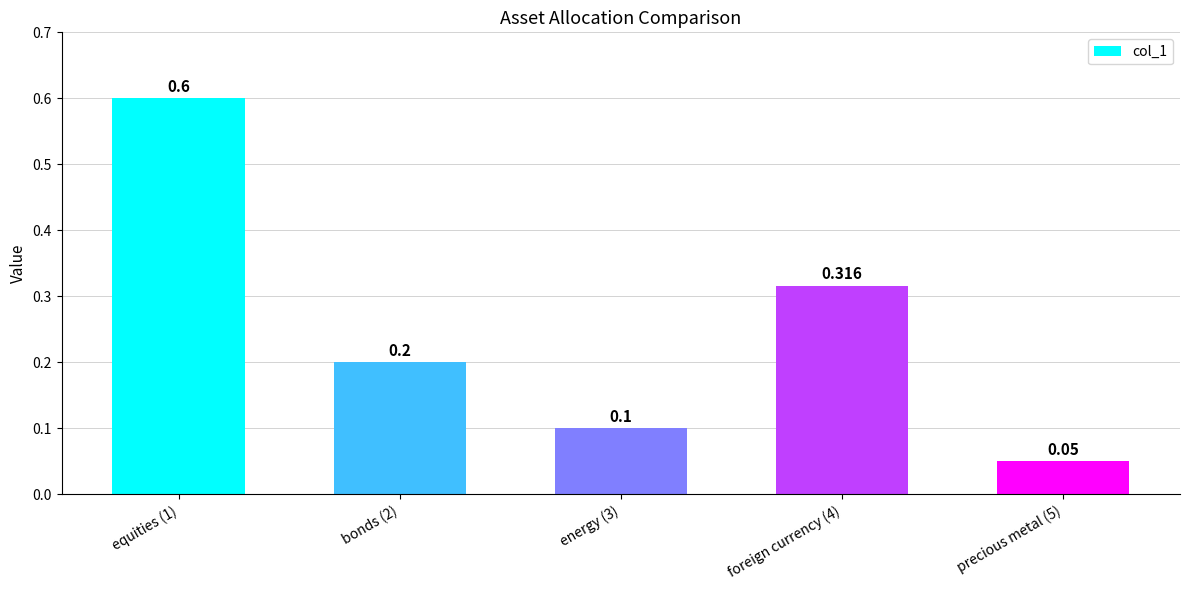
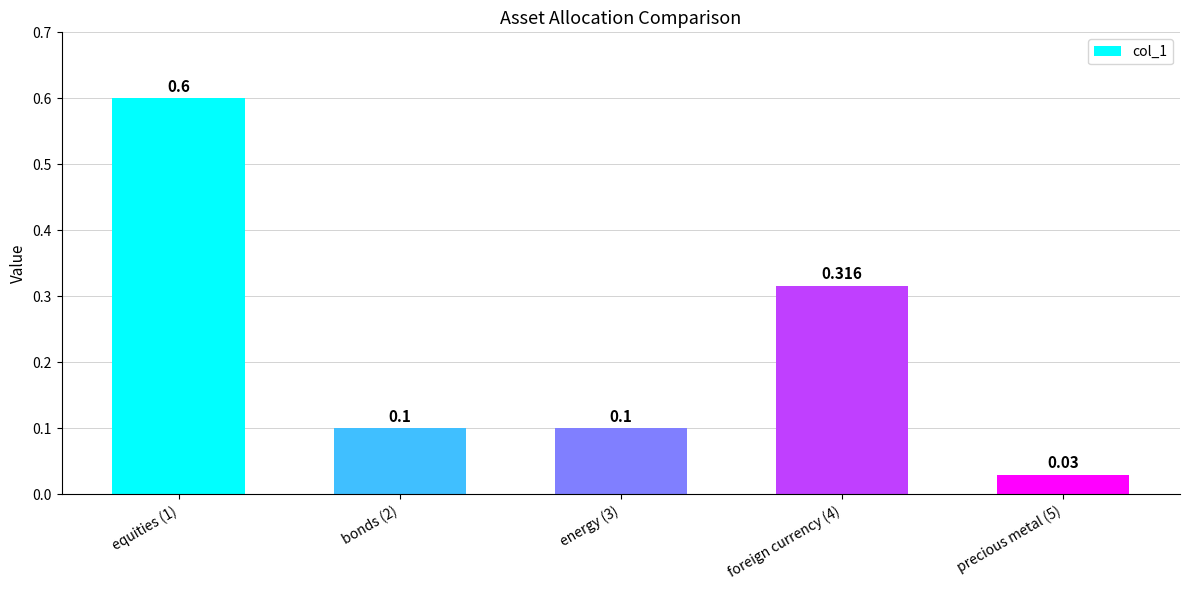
bonds (2): 0.2 -> 0.1
precious metal (5): 0.05 -> 0.03
